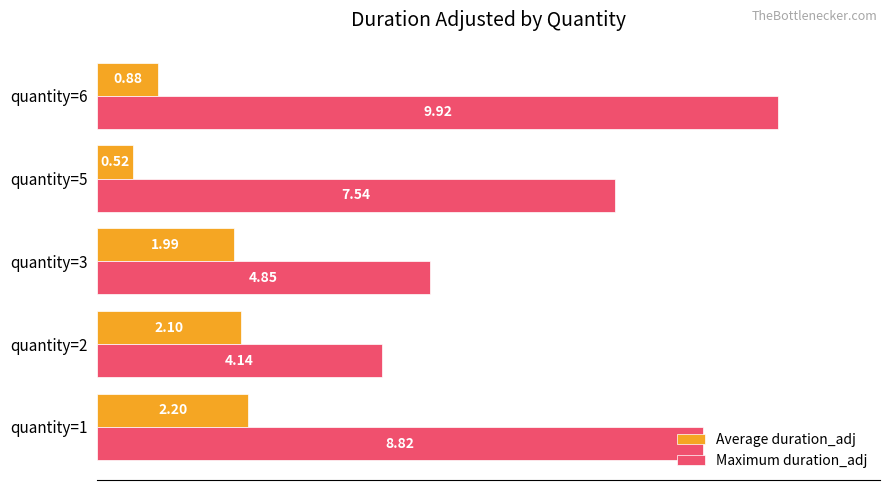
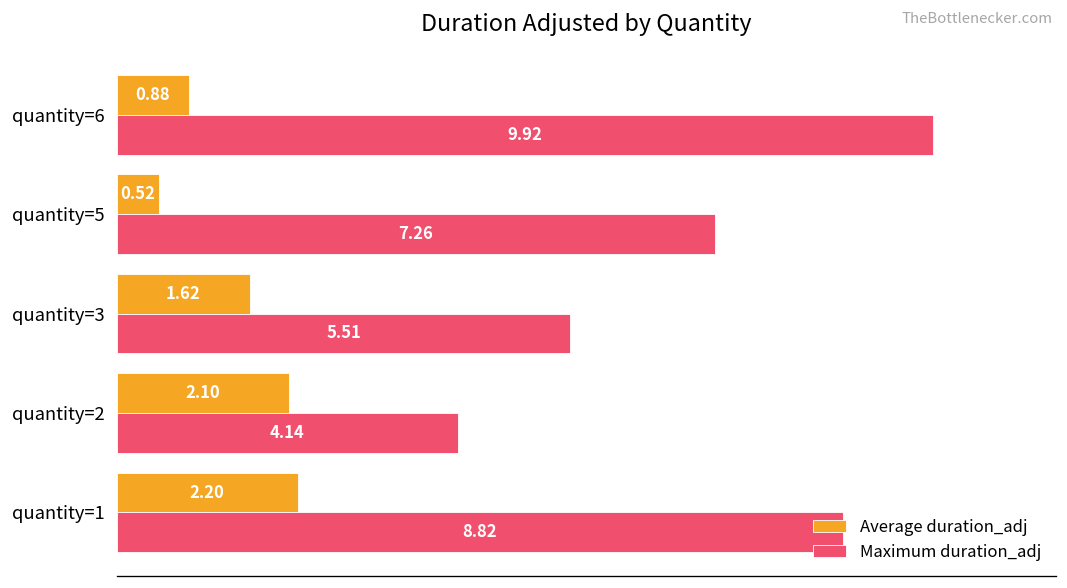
Maximum duration_adj, quantity=5: 7.54 -> 7.26
Average duration_adj, quantity=3: 1.99 -> 1.62
Maximum duration_adj, quantity=3: 4.85 -> 5.51
